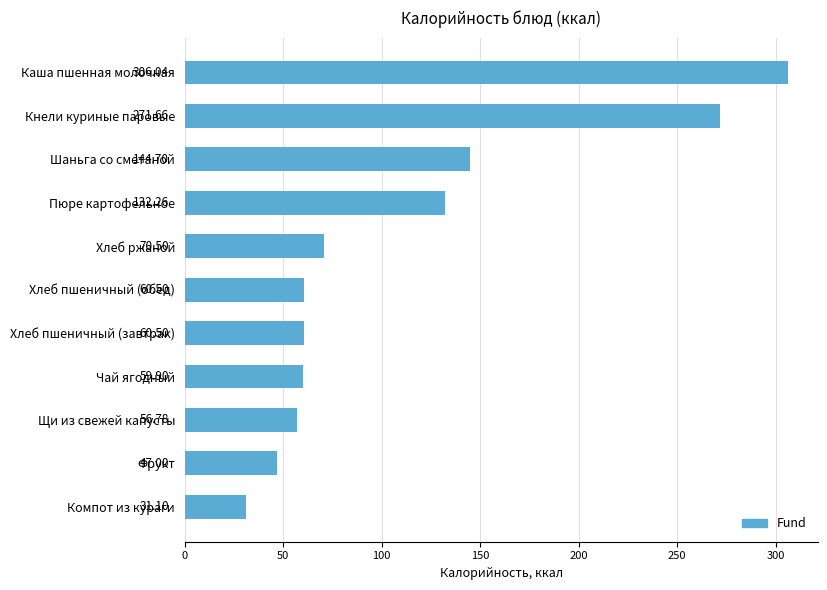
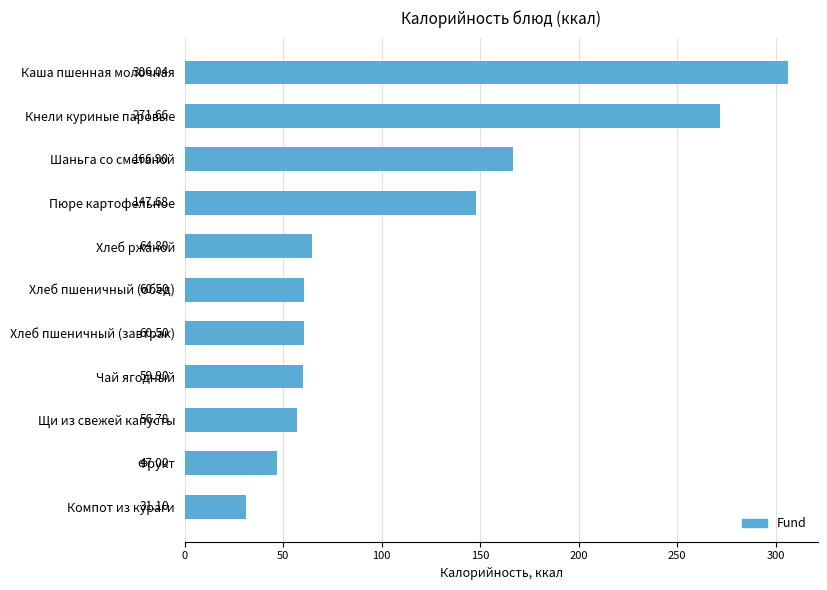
Шаньга со сметаной: 144.70 -> 166.90
Пюре картофельное: 132.26 -> 147.68
Хлеб ржаной: 70.50 -> 64.80
